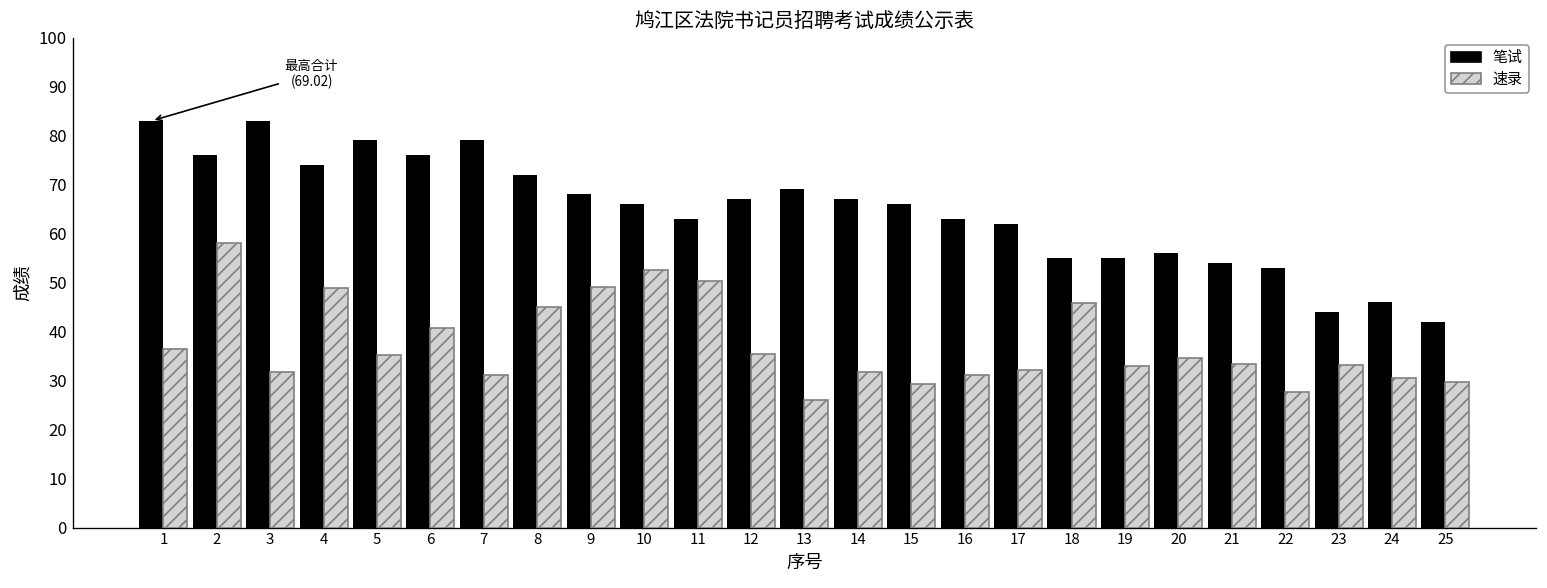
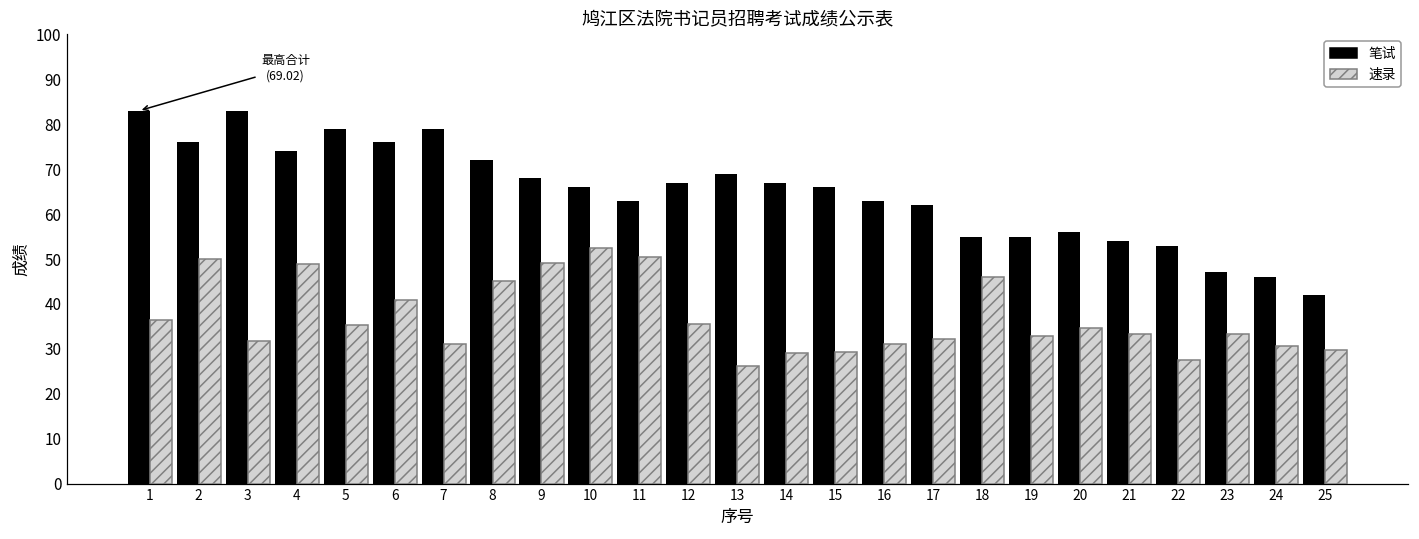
速录, 2: 58 -> 50
速录, 14: 32 -> 29
笔试, 23: 44 -> 47
